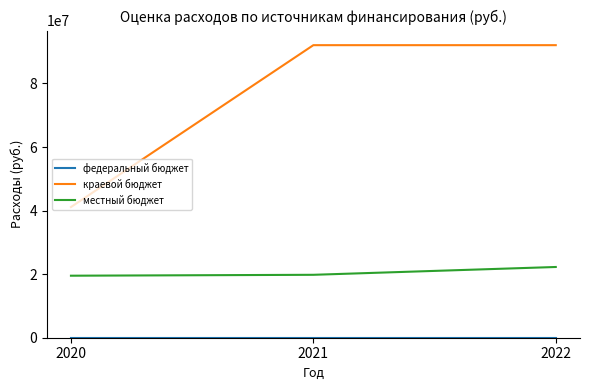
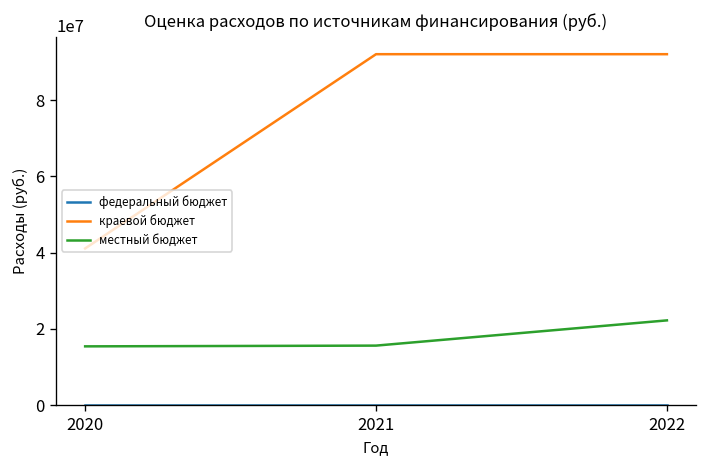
местный бюджет, 2020: 20000000 -> 15000000
местный бюджет, 2021: 20000000 -> 16000000
